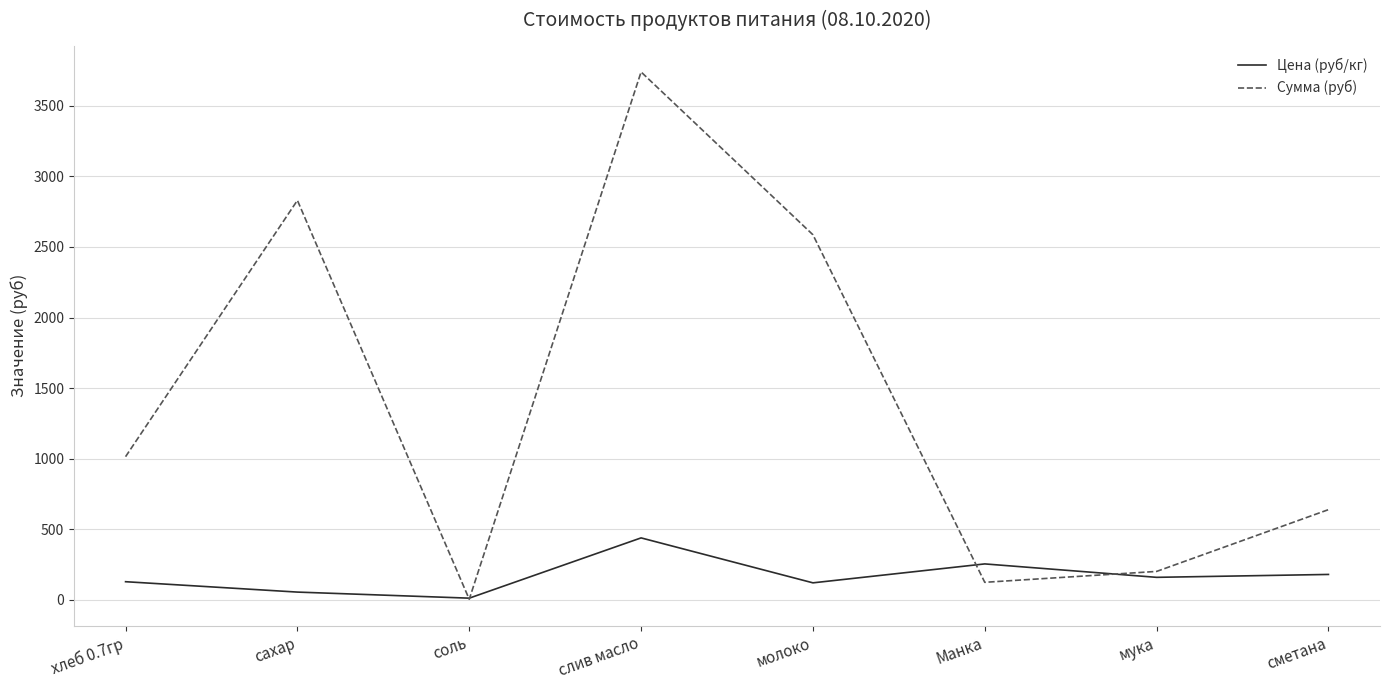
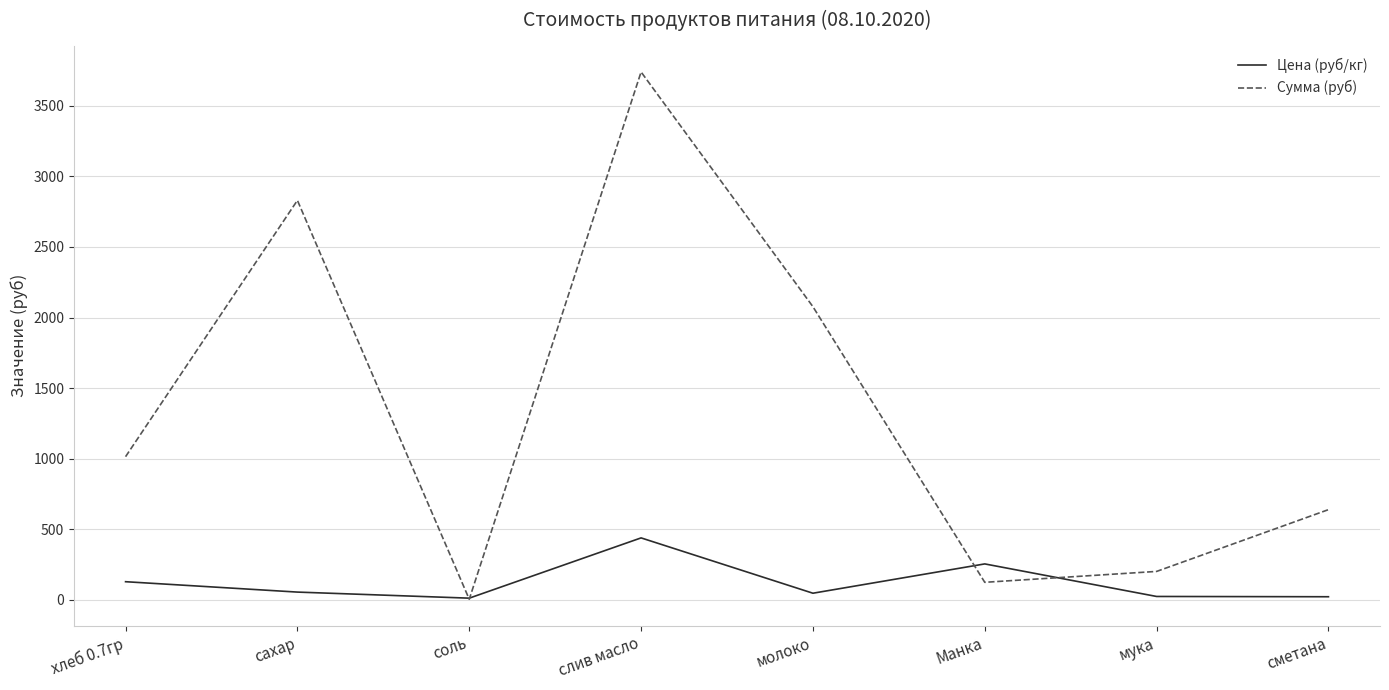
Цена (руб/кг), молоко: 120 -> 50
Сумма (руб), молоко: 2590 -> 2080
Цена (руб/кг), мука: 160 -> 20
Цена (руб/кг), сметана: 180 -> 20
